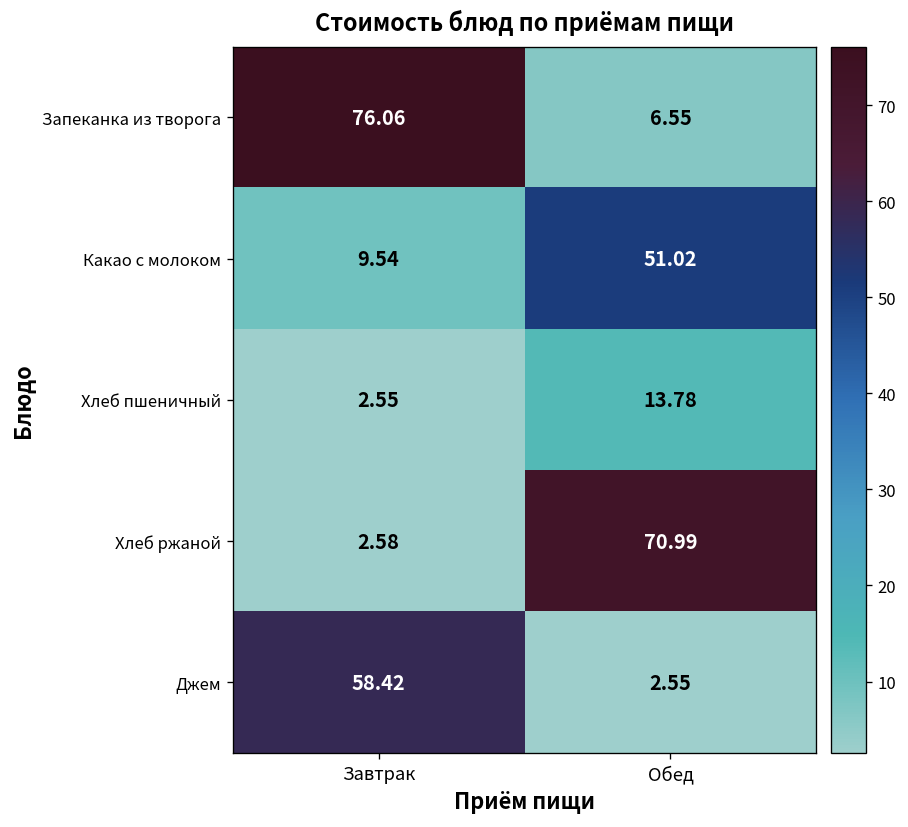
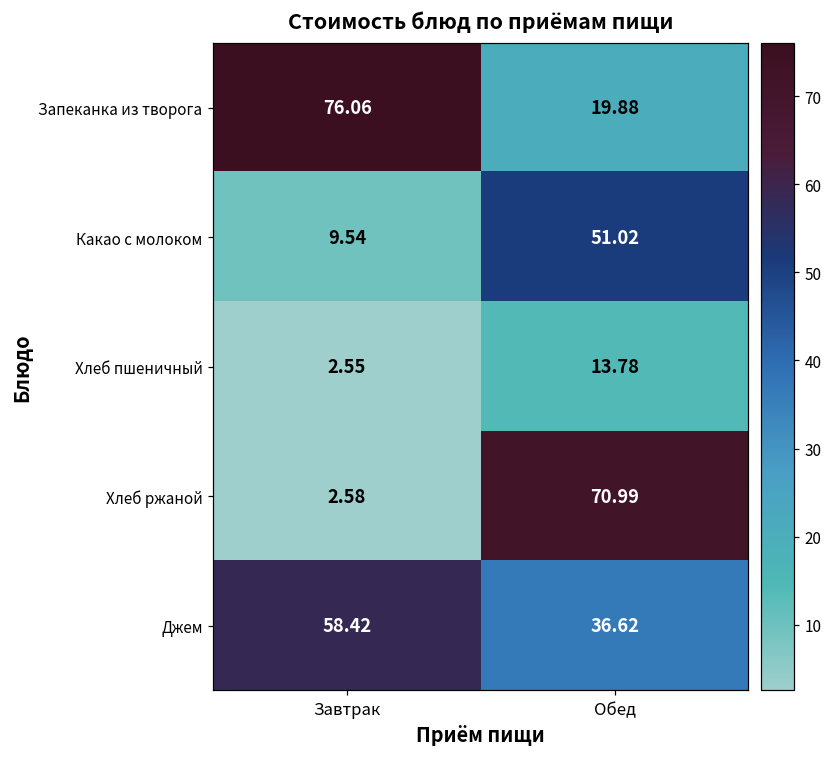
Запеканка из творога, Обед: 6.55 -> 19.88
Джем, Обед: 2.55 -> 36.62
